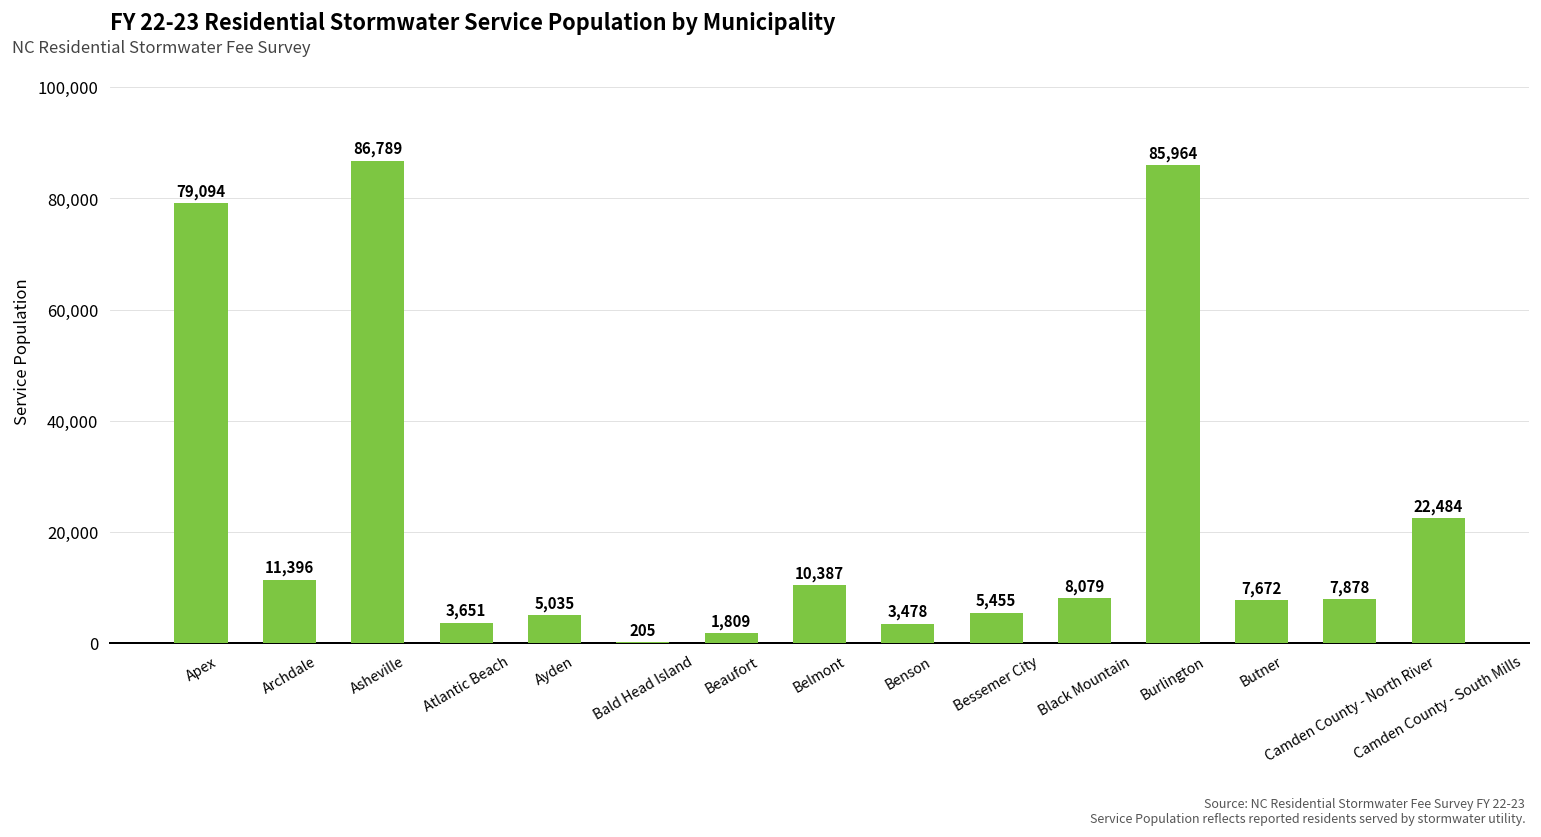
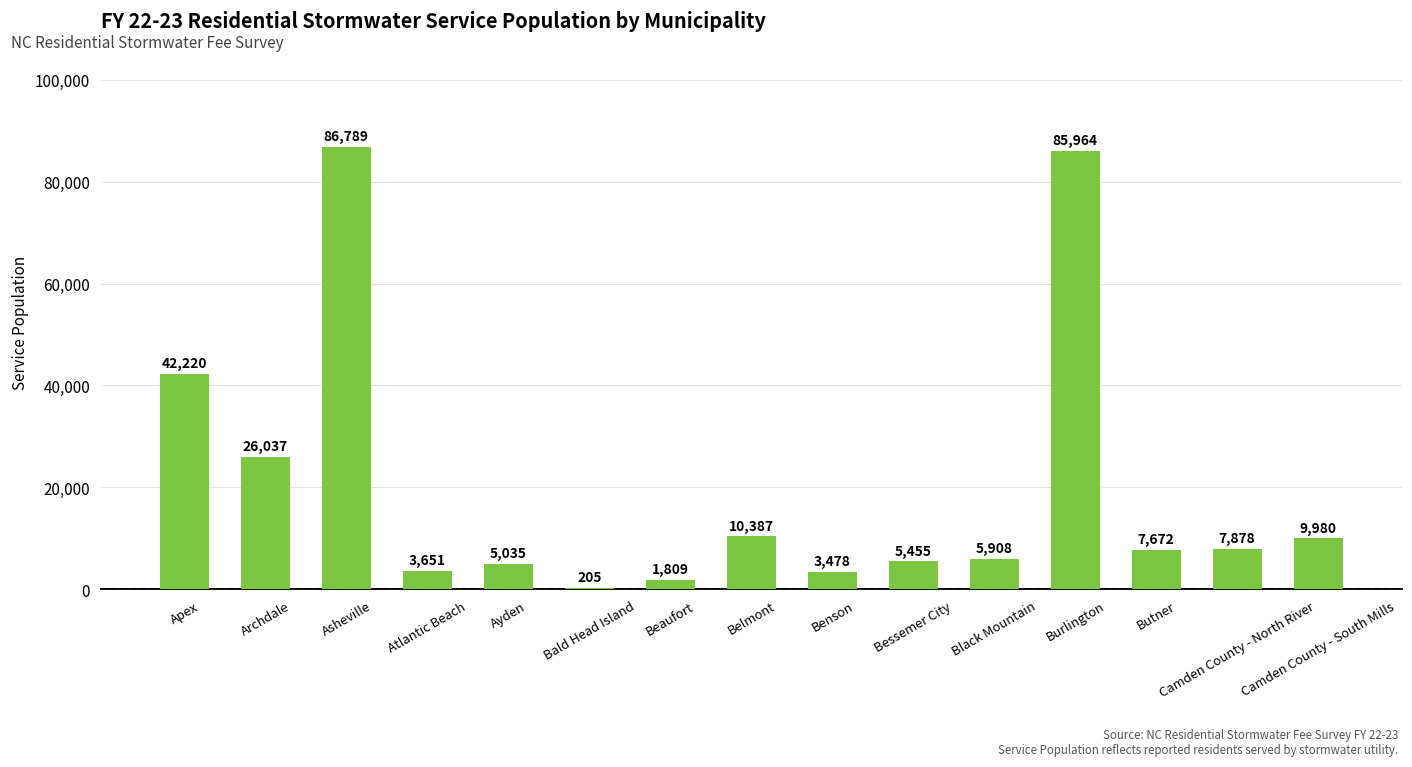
Apex: 79,094 -> 42,220
Archdale: 11,396 -> 26,037
Black Mountain: 8,079 -> 5,908
Camden County - South Mills: 22,484 -> 9,980
